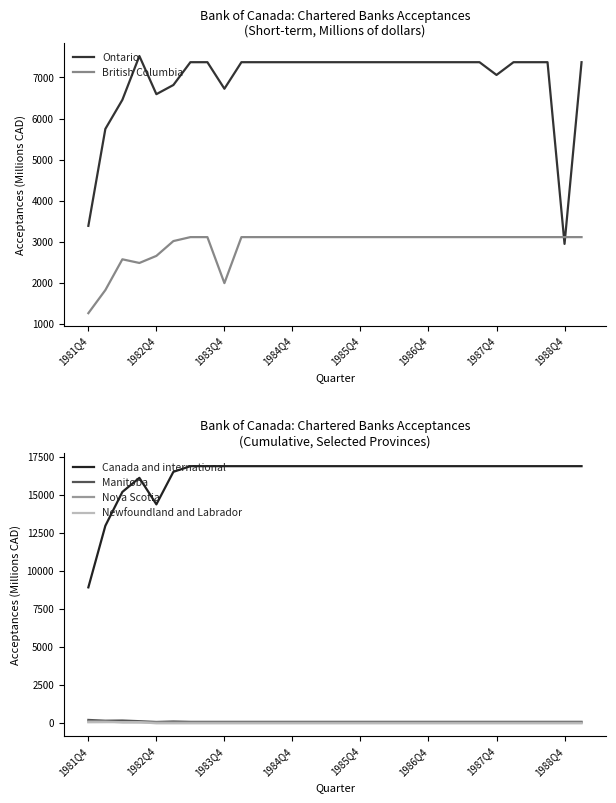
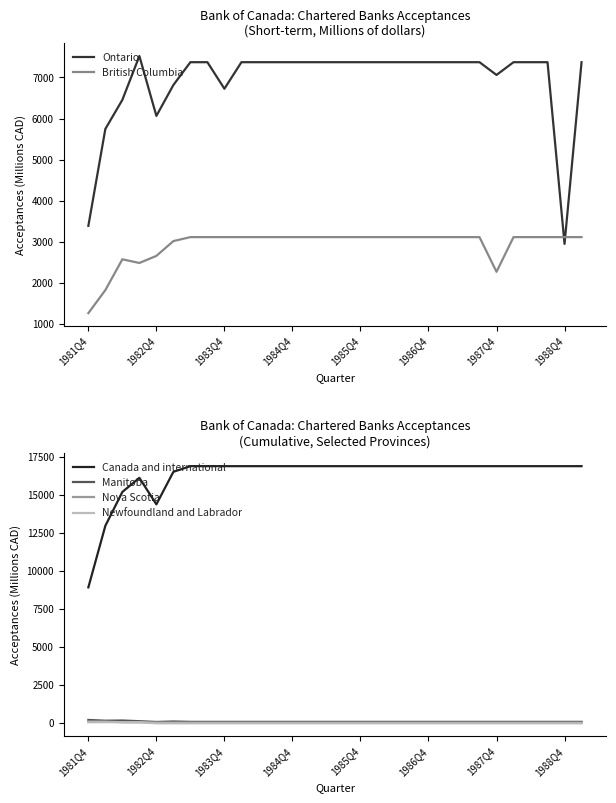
Bank of Canada: Chartered Banks Acceptances (Short-term, Millions of dollars), Ontario, 1982Q4: 6600 -> 6100
Bank of Canada: Chartered Banks Acceptances (Short-term, Millions of dollars), British Columbia, 1983Q4: 2000 -> 3100
Bank of Canada: Chartered Banks Acceptances (Short-term, Millions of dollars), British Columbia, 1987Q4: 3100 -> 2300
